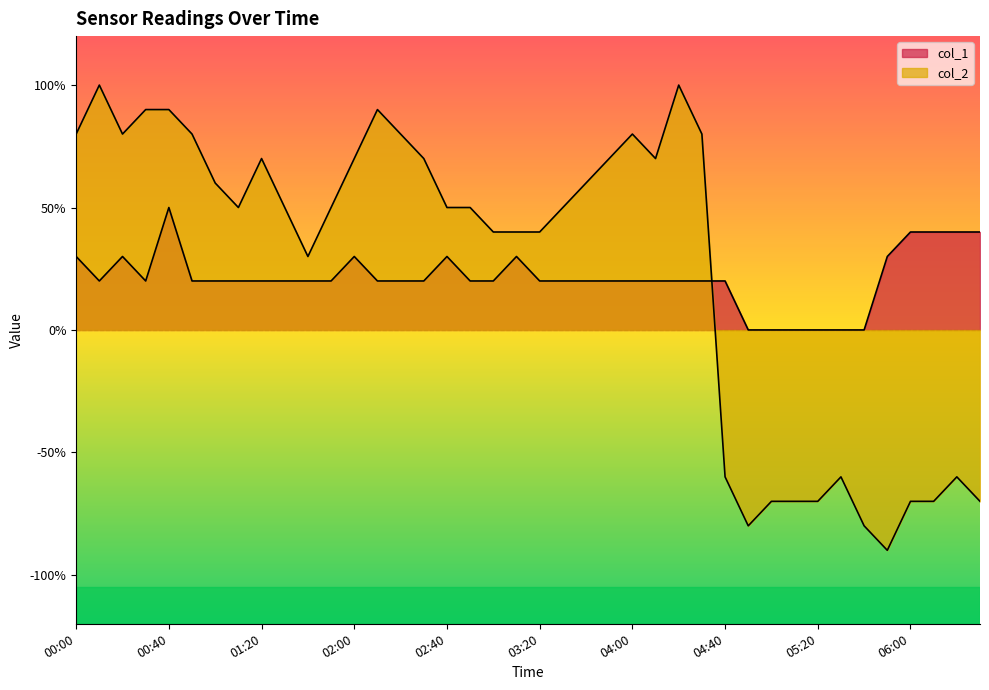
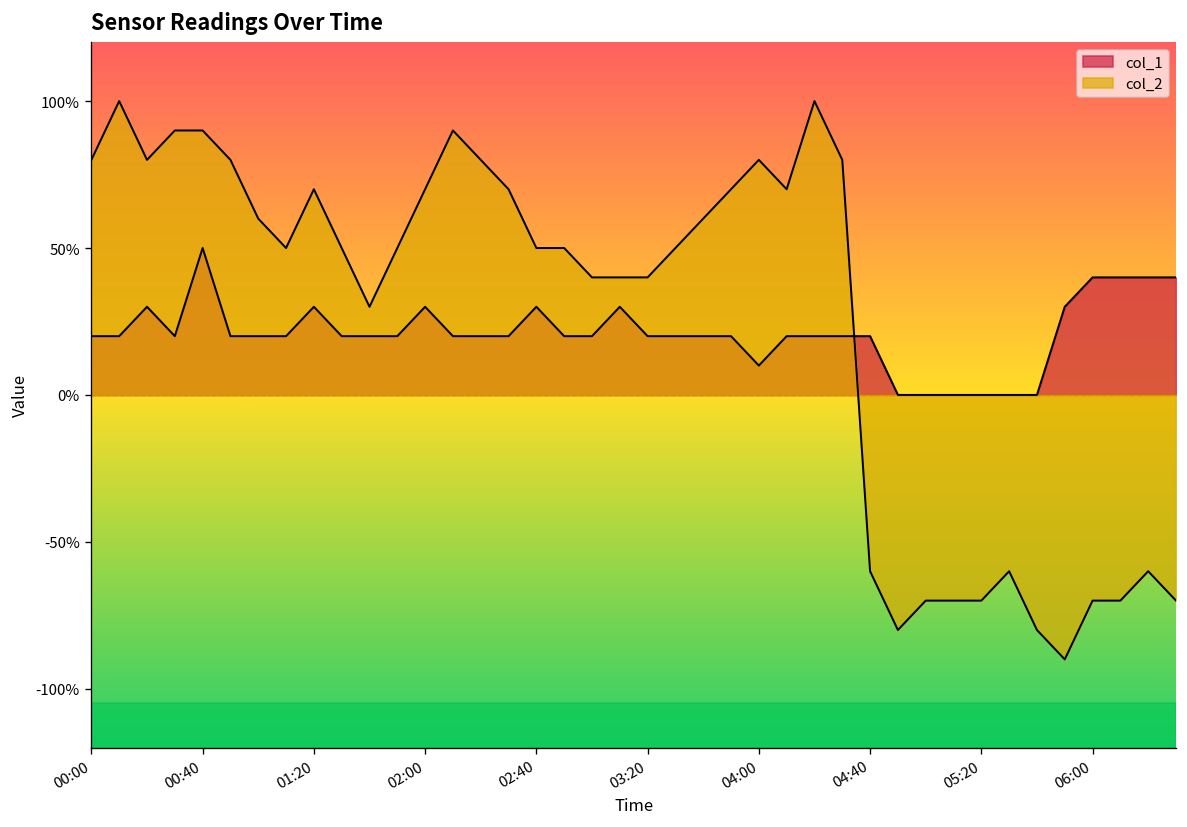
col_1, 00:00: 30% -> 20%
col_1, 01:20: 20% -> 30%
col_1, 04:00: 20% -> 10%
